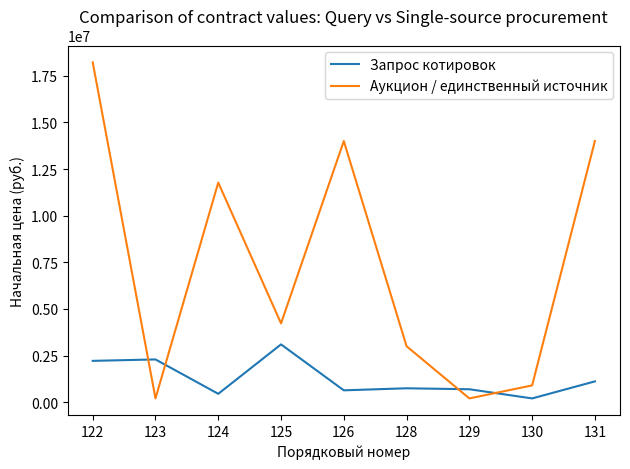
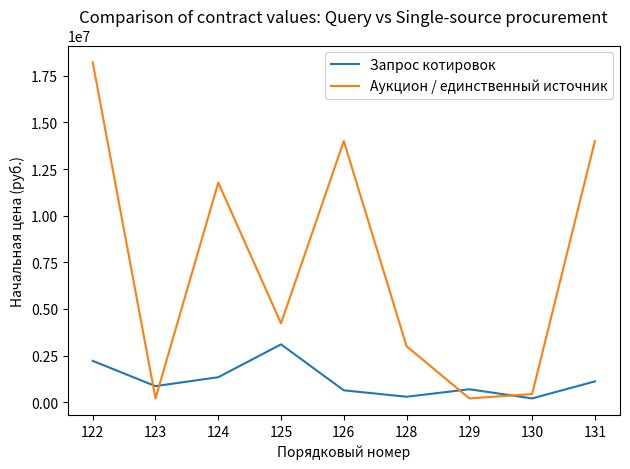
Запрос котировок, 123: 2300000 -> 900000
Запрос котировок, 124: 400000 -> 1300000
Запрос котировок, 128: 700000 -> 300000
Аукцион / единственный источник, 130: 900000 -> 400000
